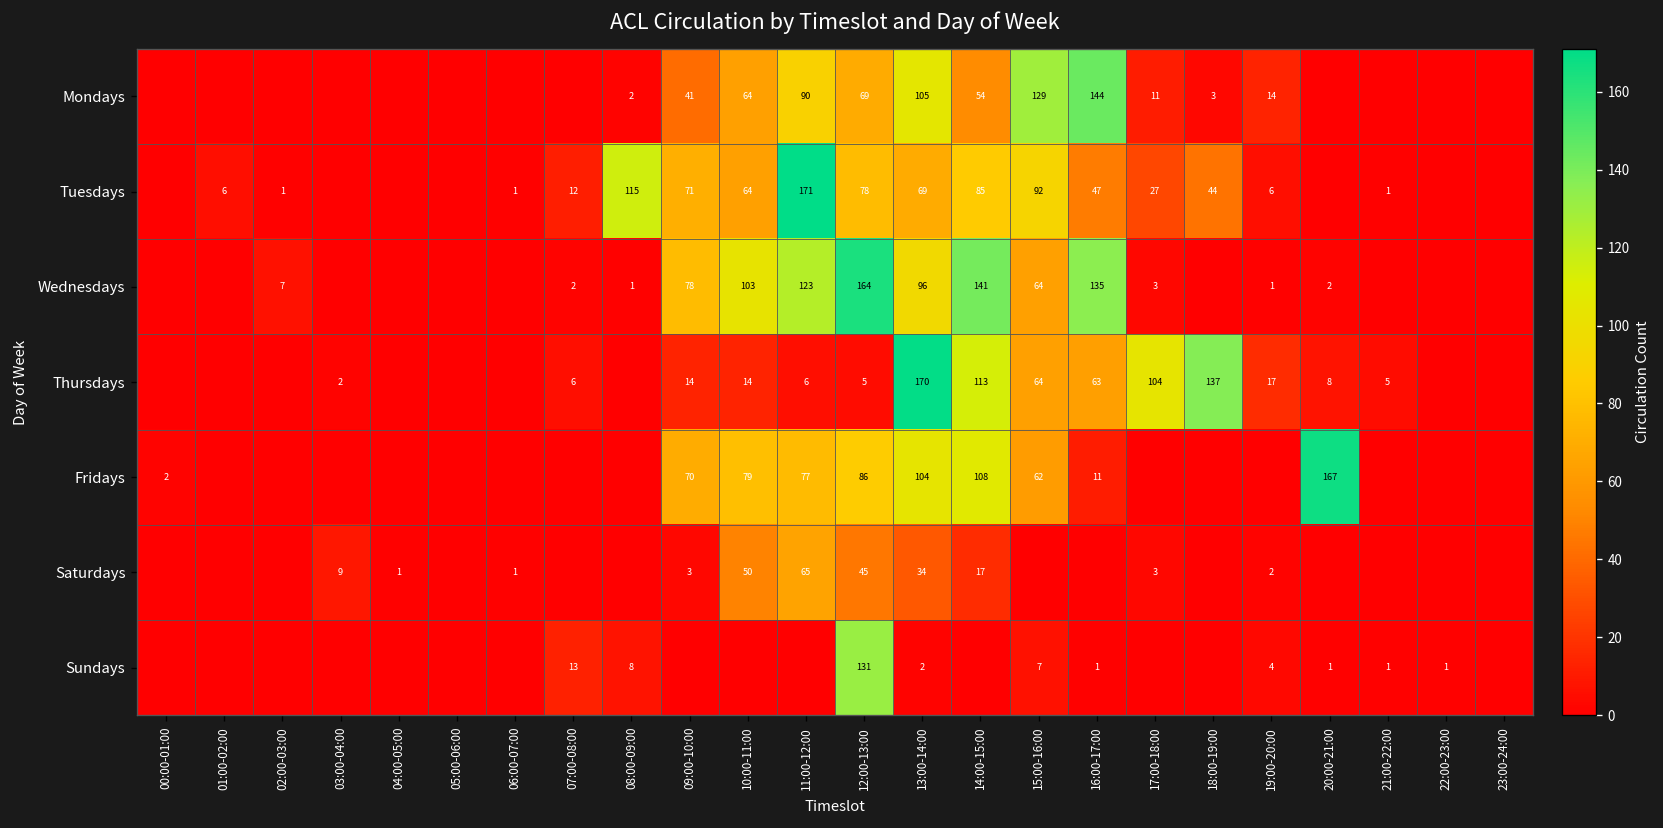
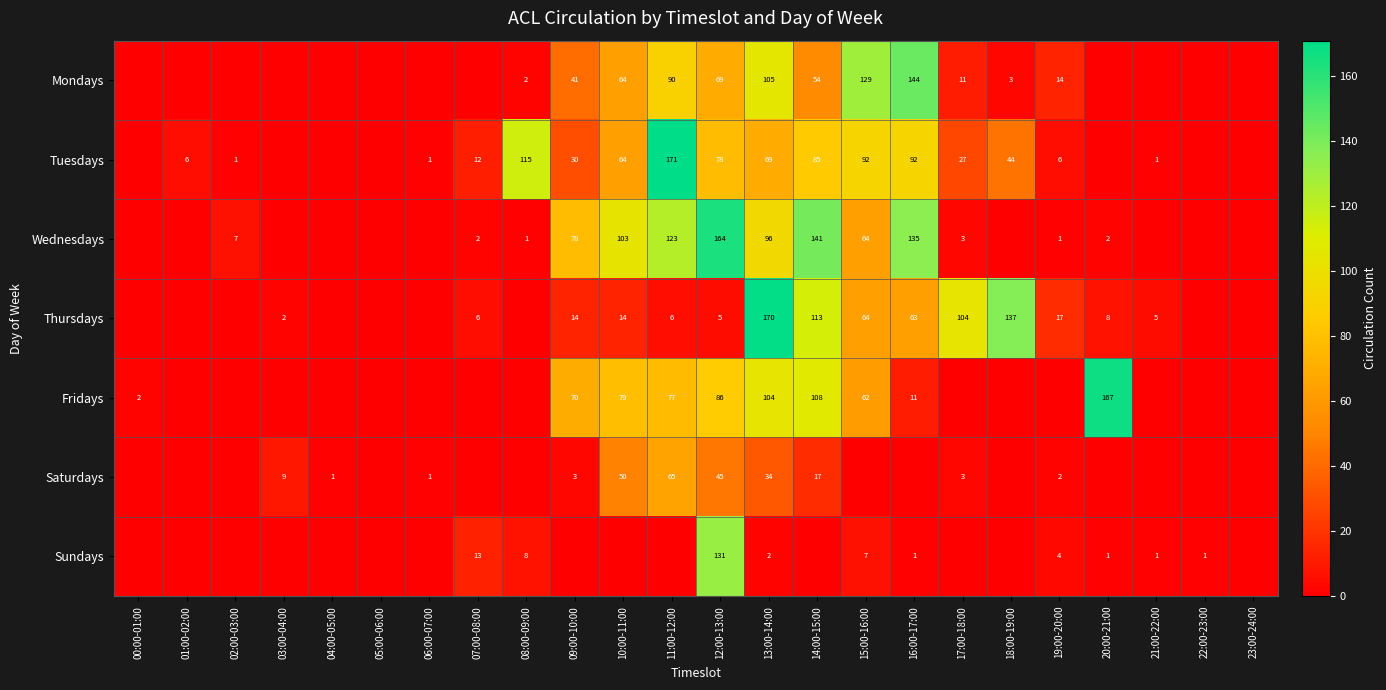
Tuesdays, 09:00-10:00: 71 -> 30
Tuesdays, 16:00-17:00: 47 -> 92
